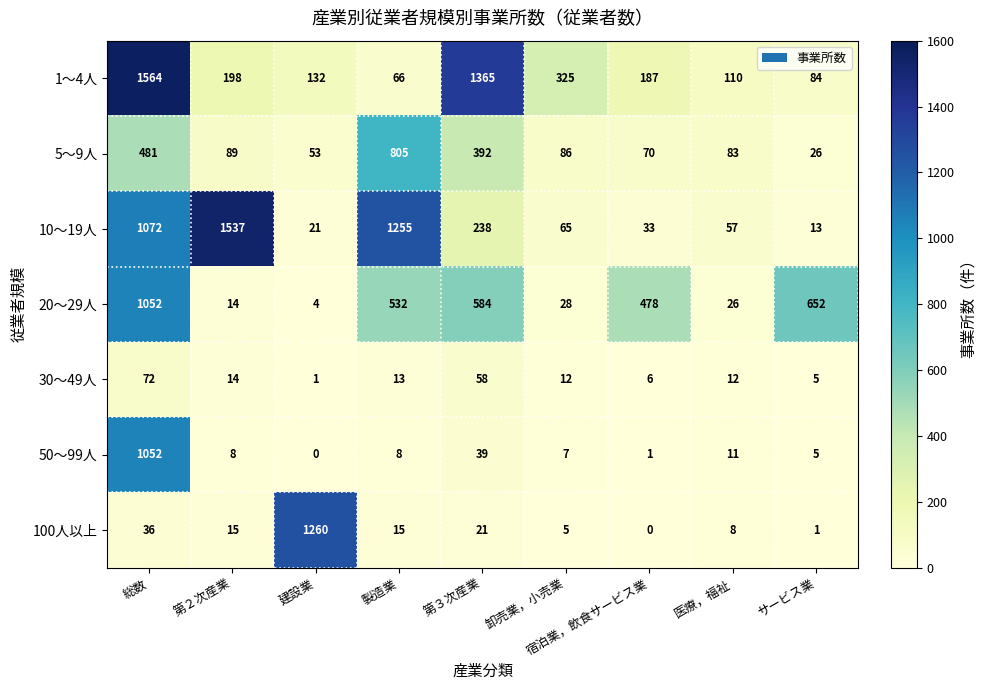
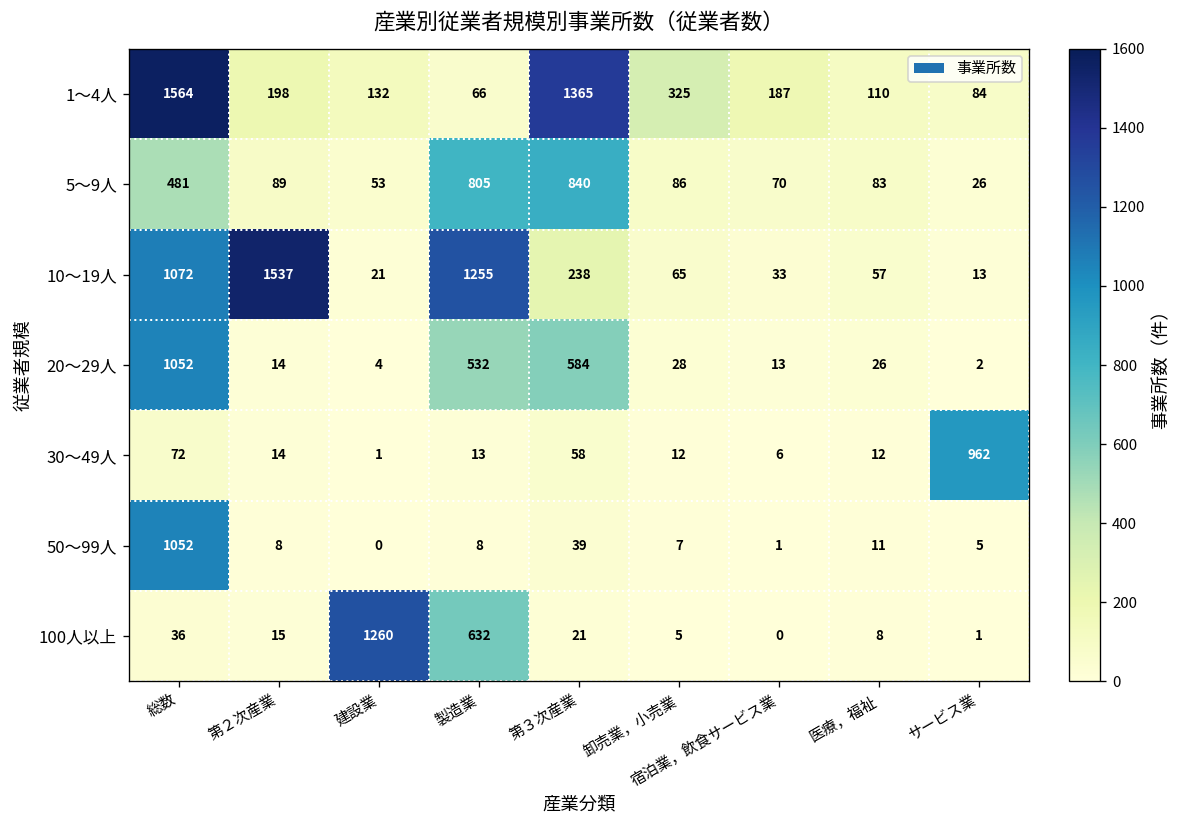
5～9人, 第３次産業: 392 -> 840
20～29人, 宿泊業，飲食サービス業: 478 -> 13
20～29人, サービス業: 652 -> 2
30～49人, サービス業: 5 -> 962
100人以上, 製造業: 15 -> 632
